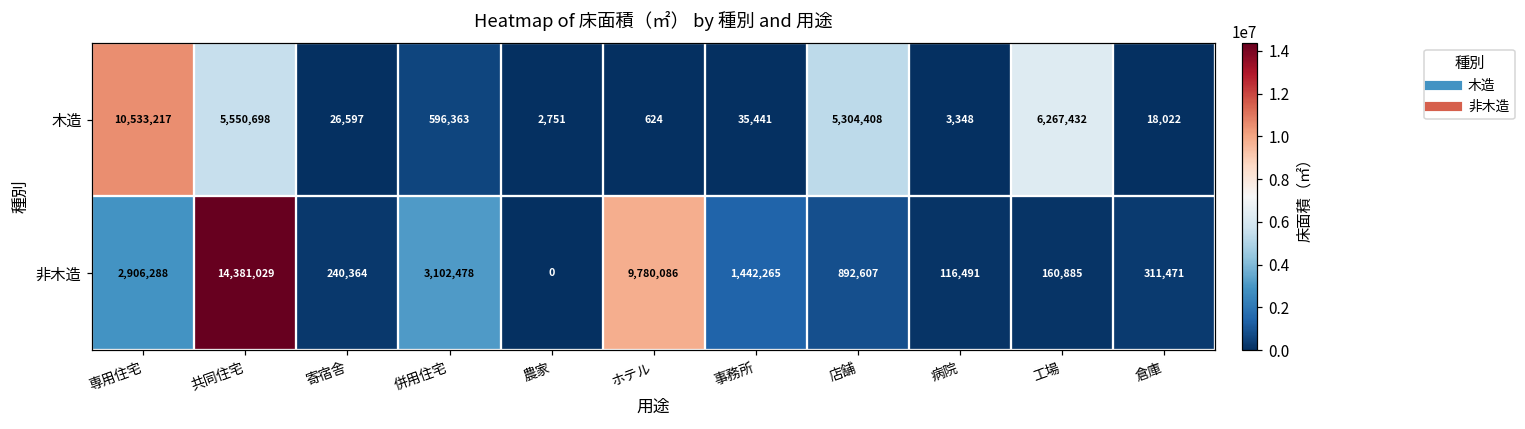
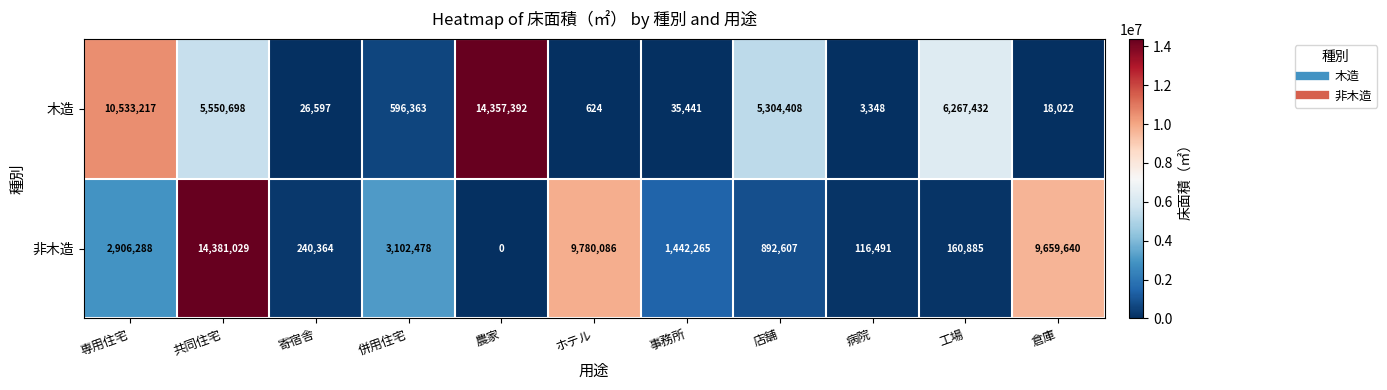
木造, 農家: 2,751 -> 14,357,392
非木造, 倉庫: 311,471 -> 9,659,640
